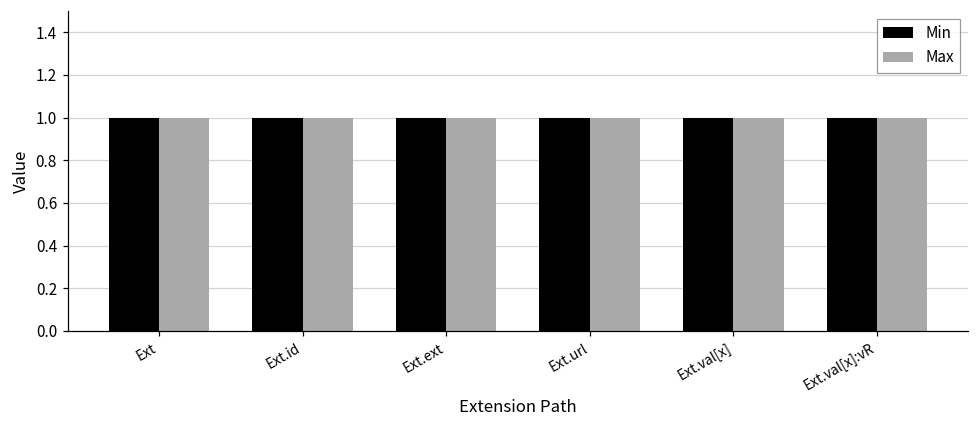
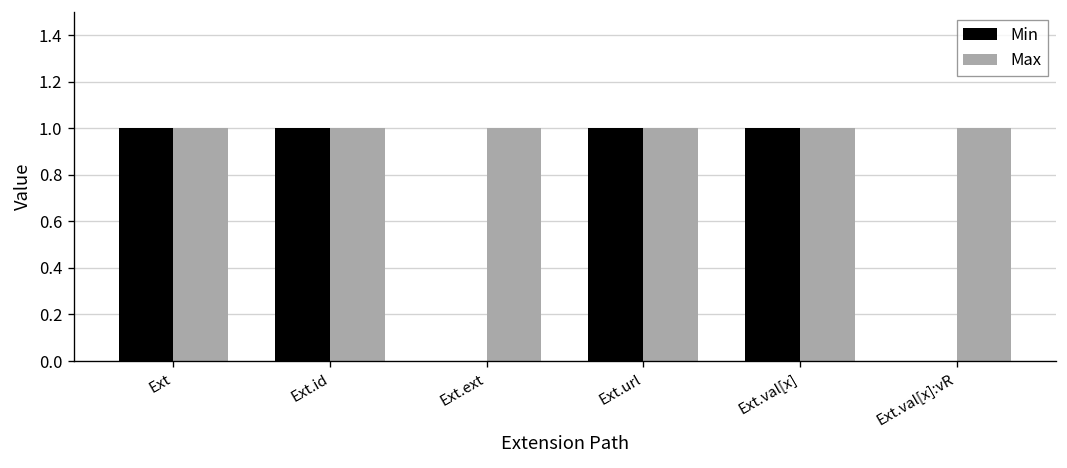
Min, Ext.ext: 1 -> 0
Min, Ext.val[x]:vR: 1 -> 0
